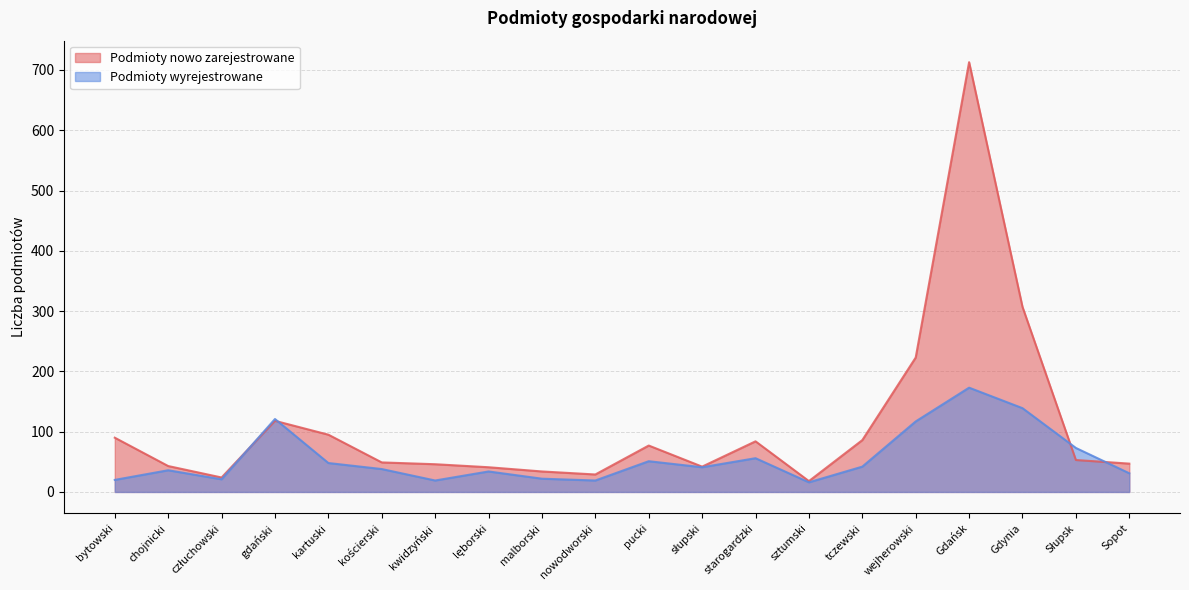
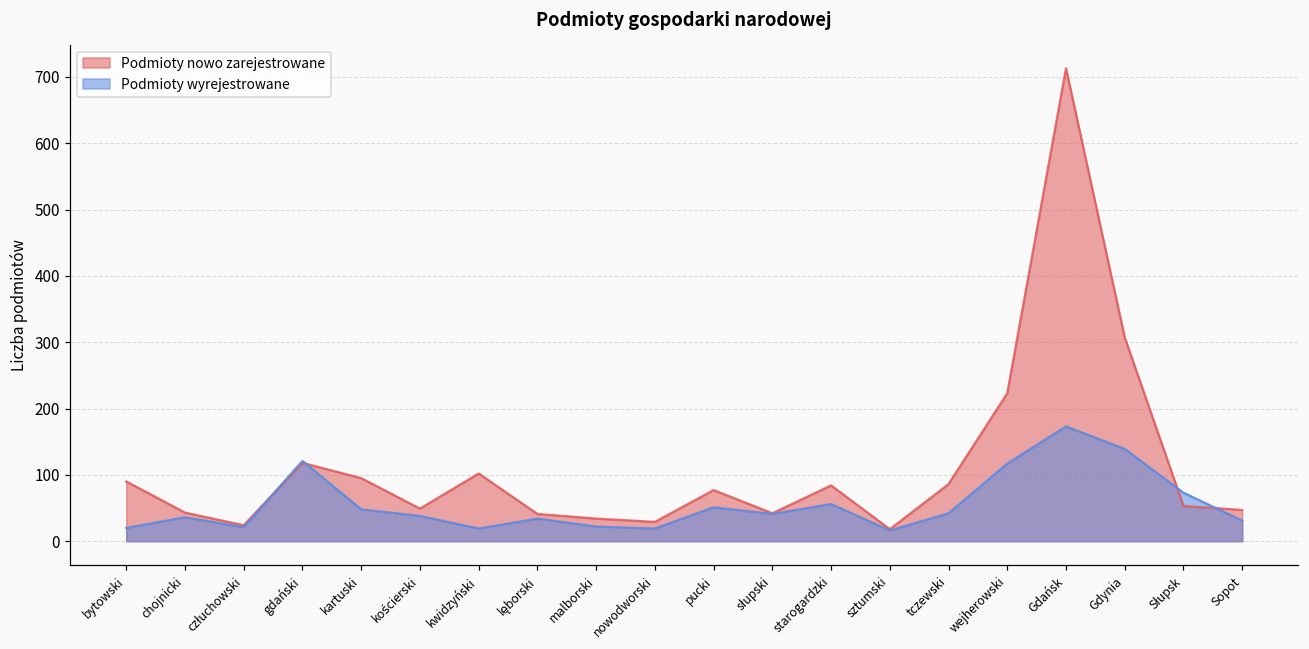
Podmioty nowo zarejestrowane, kwidzyński: 50 -> 100
